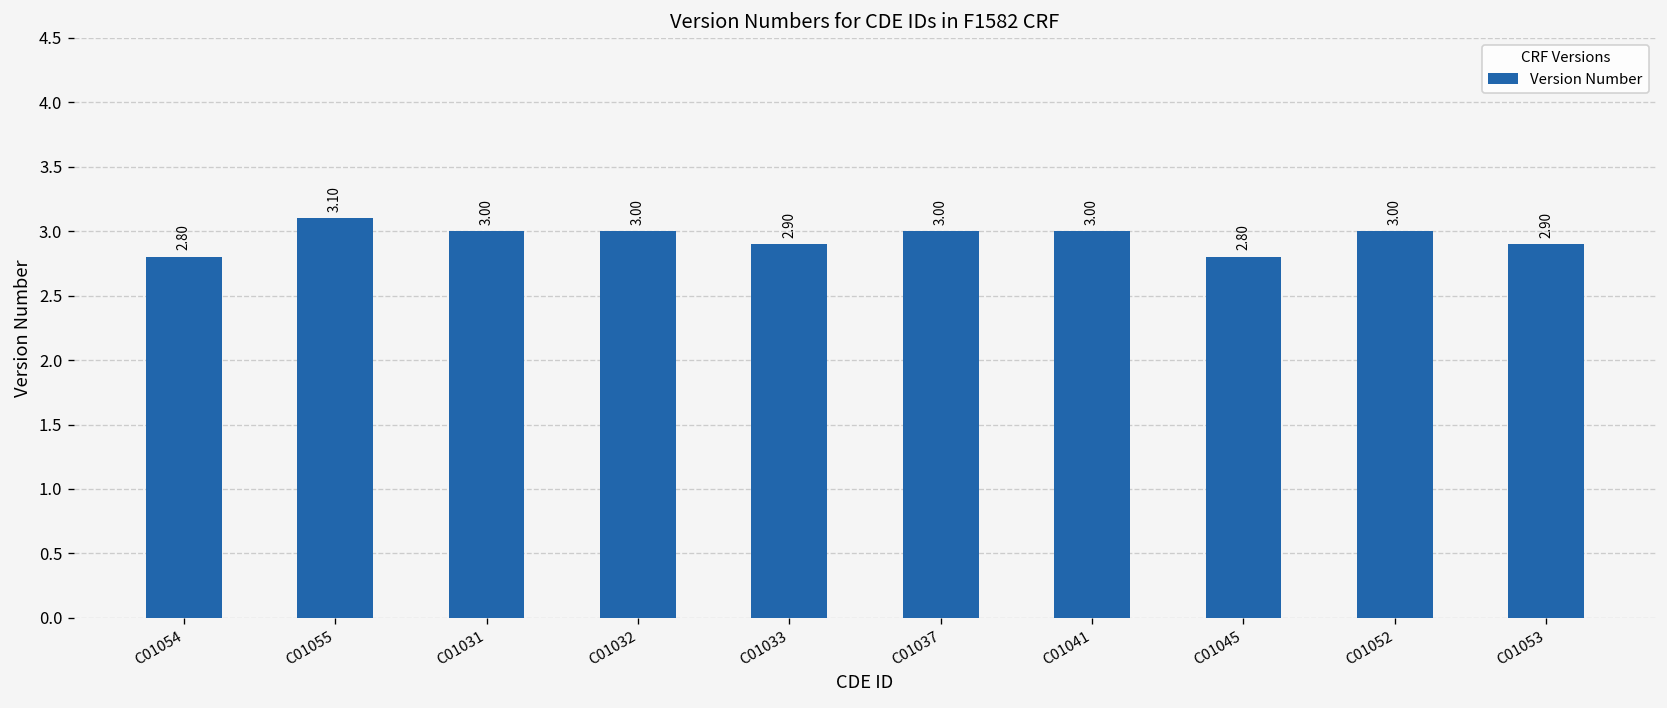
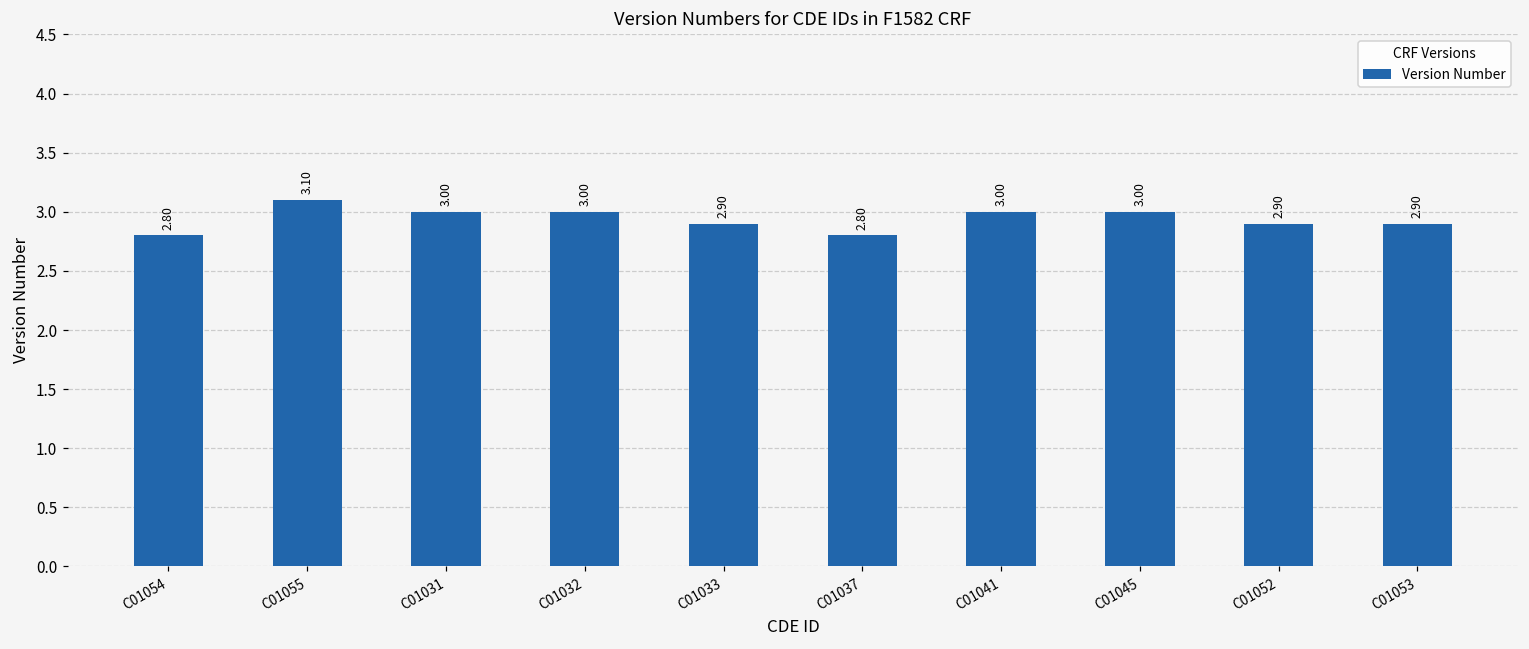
C01037: 3.00 -> 2.80
C01045: 2.80 -> 3.00
C01052: 3.00 -> 2.90
